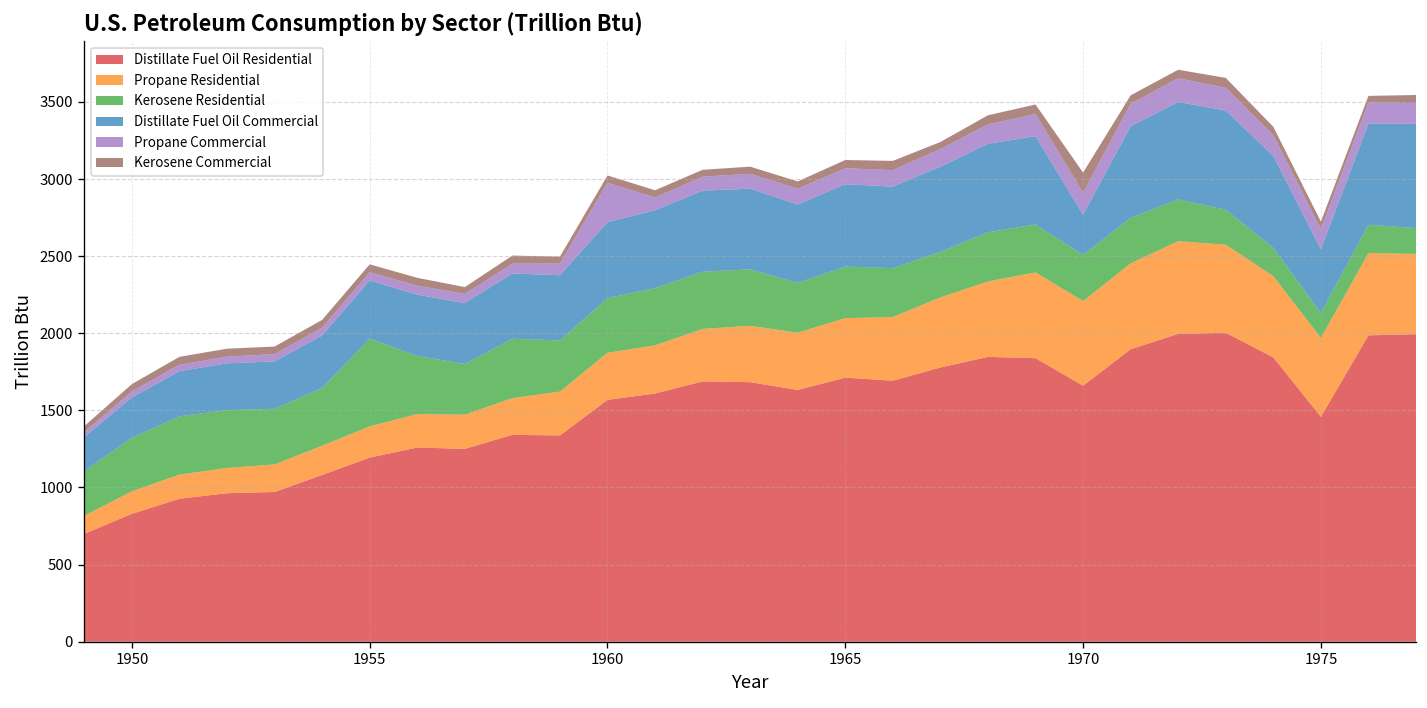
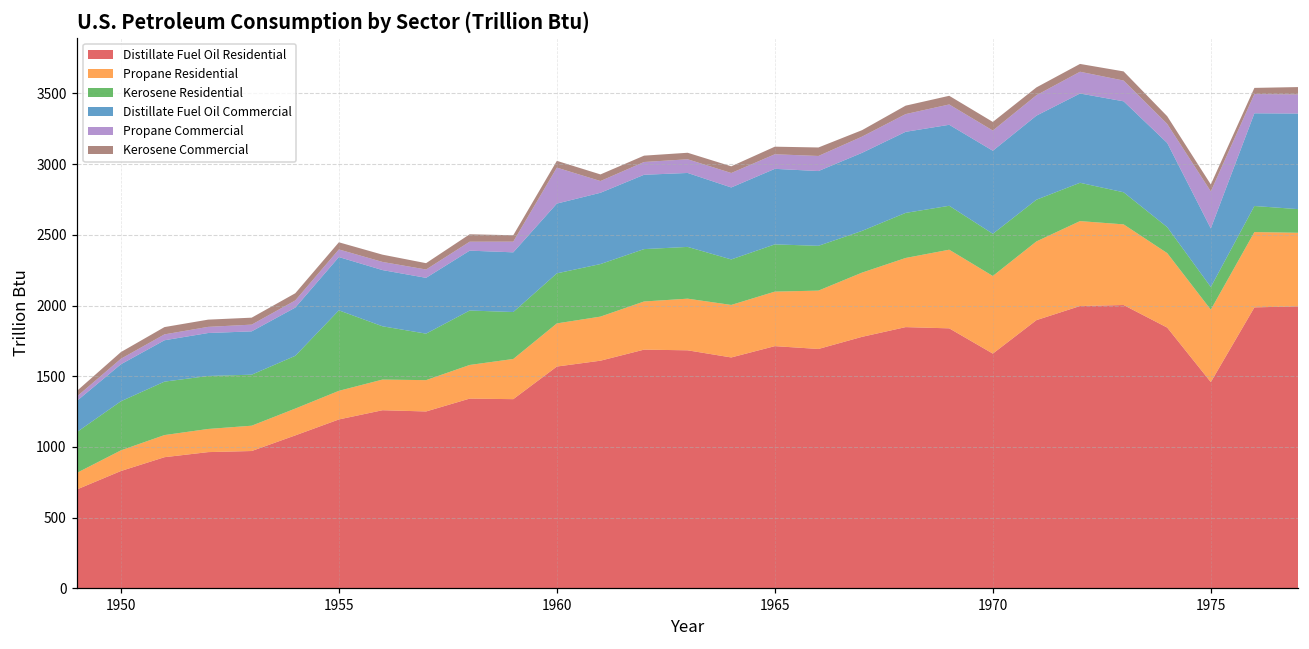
Distillate Fuel Oil Commercial, 1970: 260 -> 590
Kerosene Commercial, 1970: 130 -> 60
Propane Commercial, 1975: 130 -> 260
